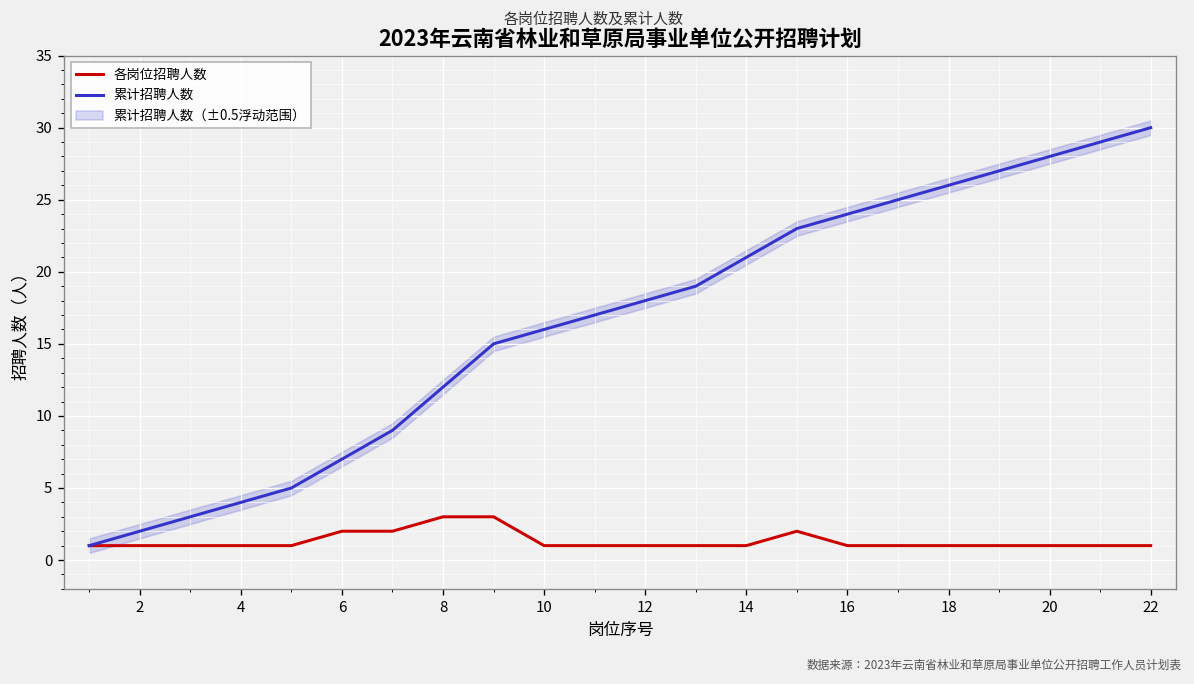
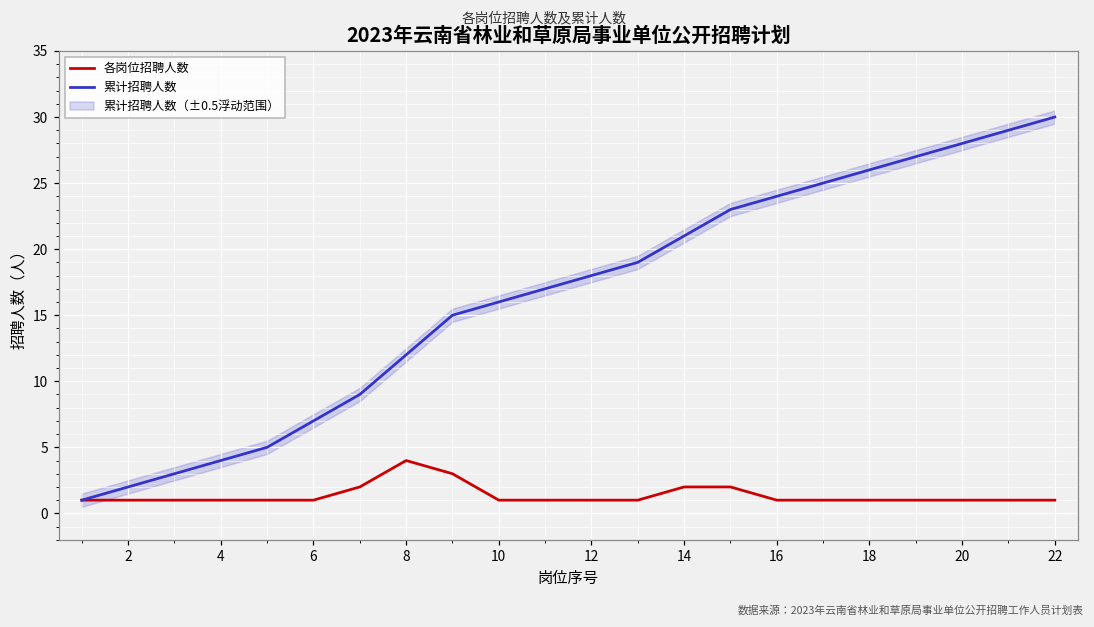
各岗位招聘人数, 6: 2 -> 1
各岗位招聘人数, 8: 3 -> 4
各岗位招聘人数, 14: 1 -> 2
